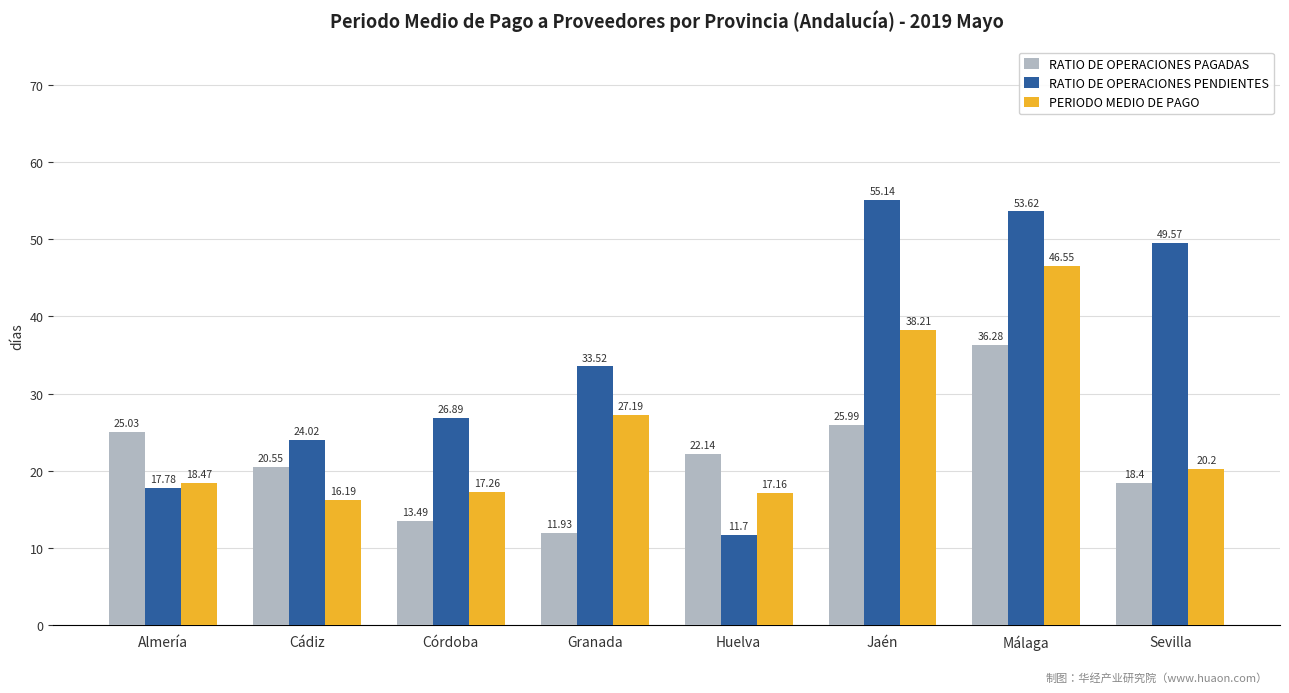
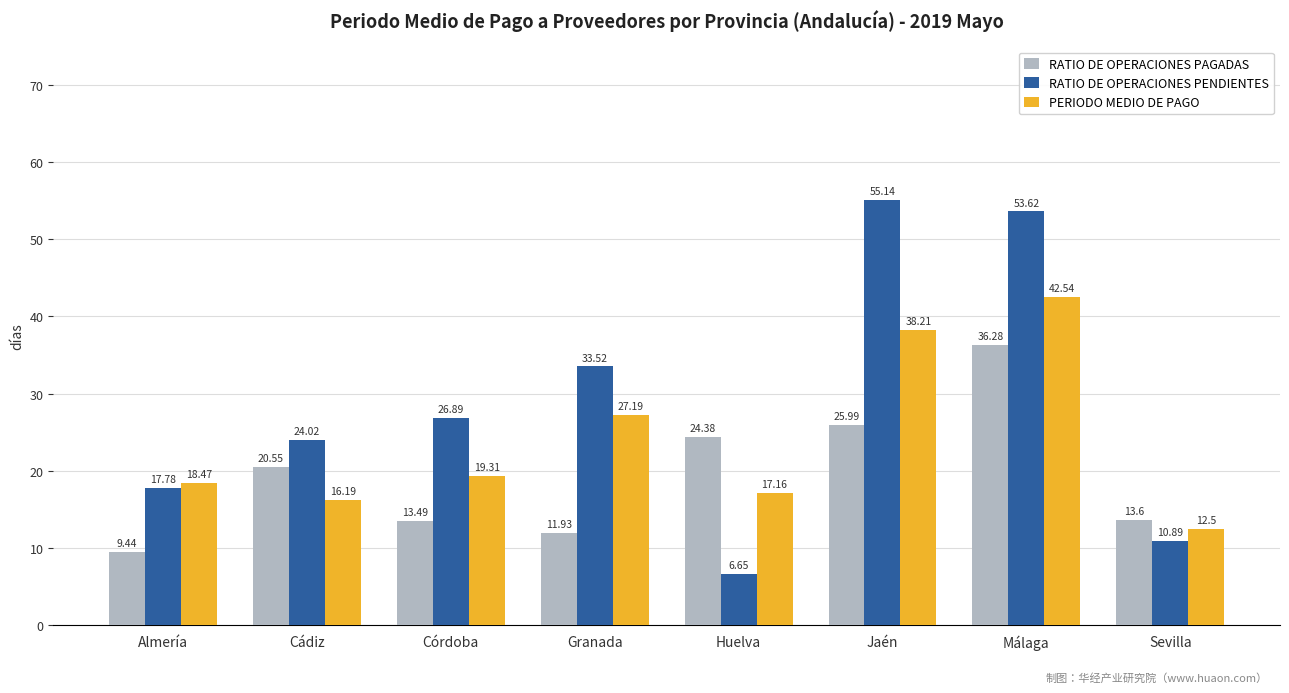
RATIO DE OPERACIONES PAGADAS, Almería: 25.03 -> 9.44
PERIODO MEDIO DE PAGO, Córdoba: 17.26 -> 19.31
RATIO DE OPERACIONES PAGADAS, Huelva: 22.14 -> 24.38
RATIO DE OPERACIONES PENDIENTES, Huelva: 11.7 -> 6.65
PERIODO MEDIO DE PAGO, Málaga: 46.55 -> 42.54
RATIO DE OPERACIONES PAGADAS, Sevilla: 18.4 -> 13.6
RATIO DE OPERACIONES PENDIENTES, Sevilla: 49.57 -> 10.89
PERIODO MEDIO DE PAGO, Sevilla: 20.2 -> 12.5
